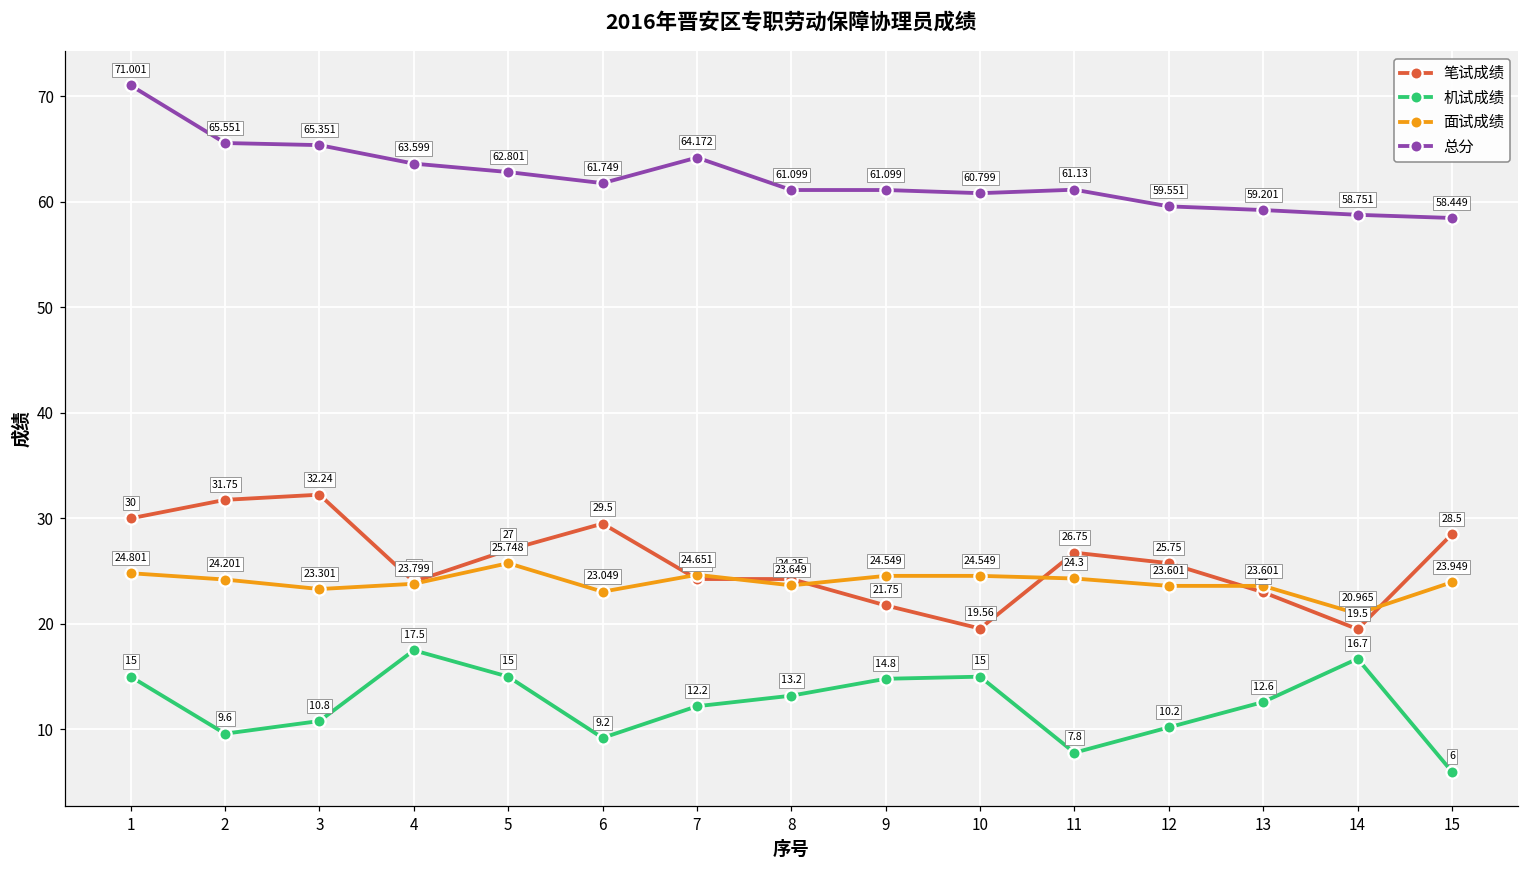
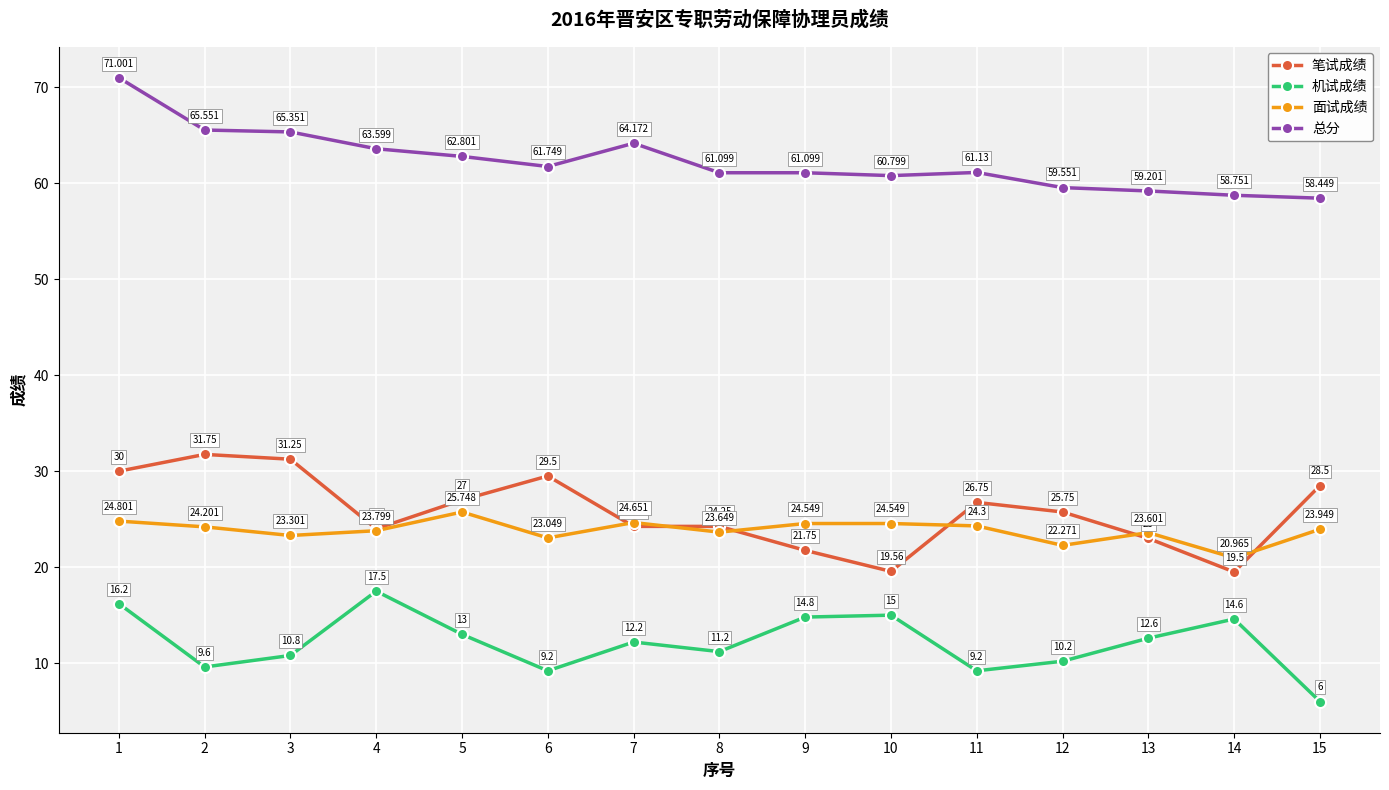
机试成绩, 1: 15 -> 16.2
笔试成绩, 3: 32.24 -> 31.25
机试成绩, 5: 15 -> 13
机试成绩, 8: 13.2 -> 11.2
机试成绩, 11: 7.8 -> 9.2
面试成绩, 12: 23.601 -> 22.271
机试成绩, 14: 16.7 -> 14.6
